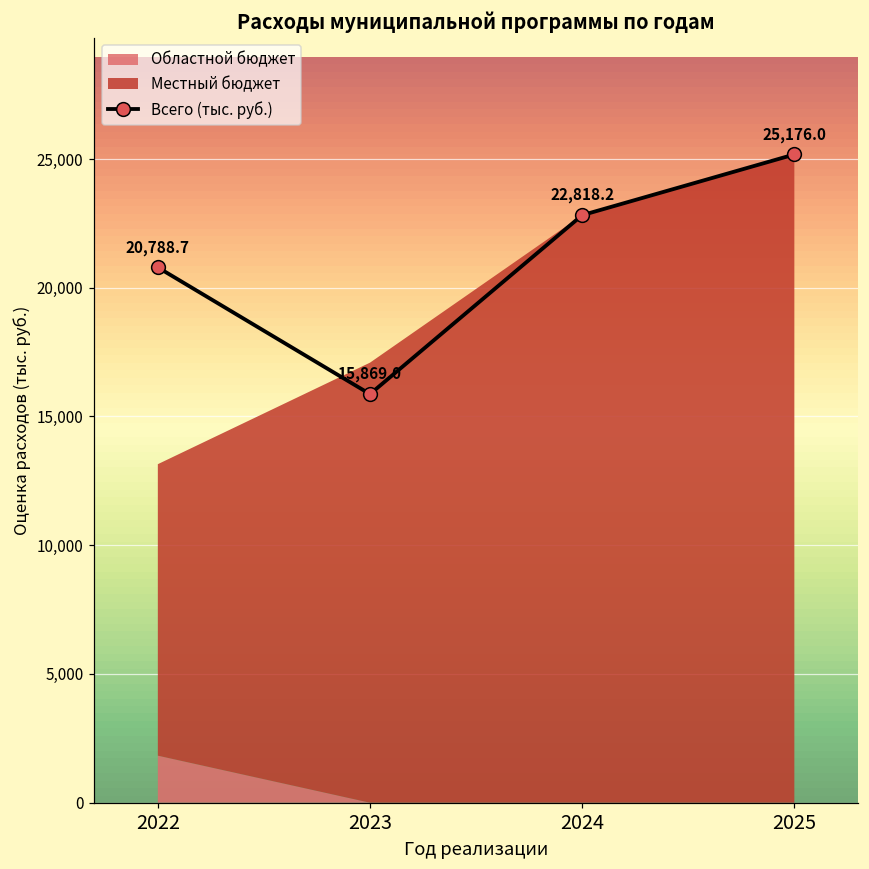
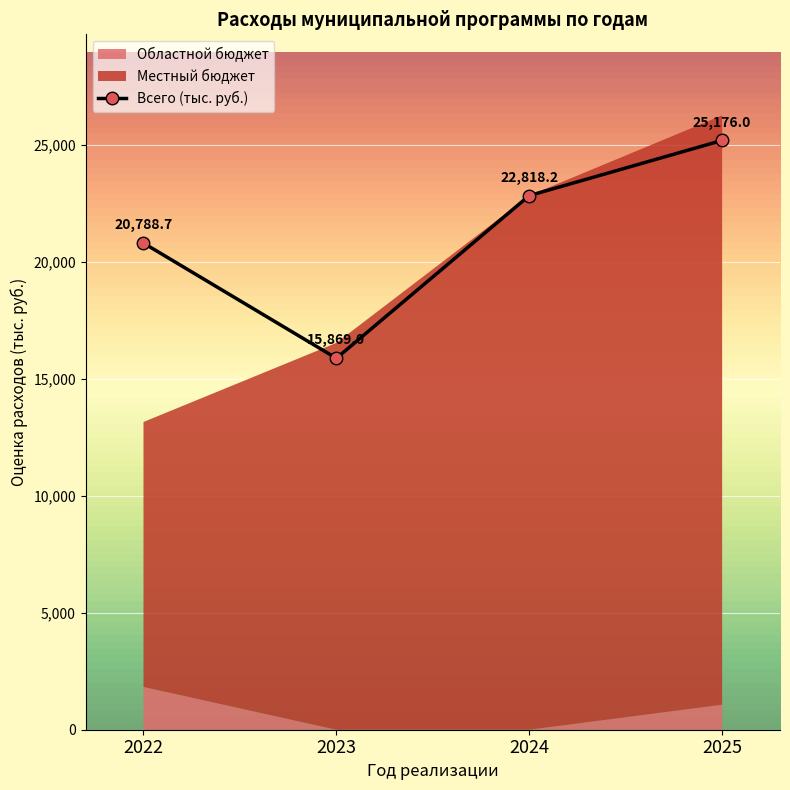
Местный бюджет, 2023: 17,100 -> 16,500
Областной бюджет, 2025: 0 -> 1,100
